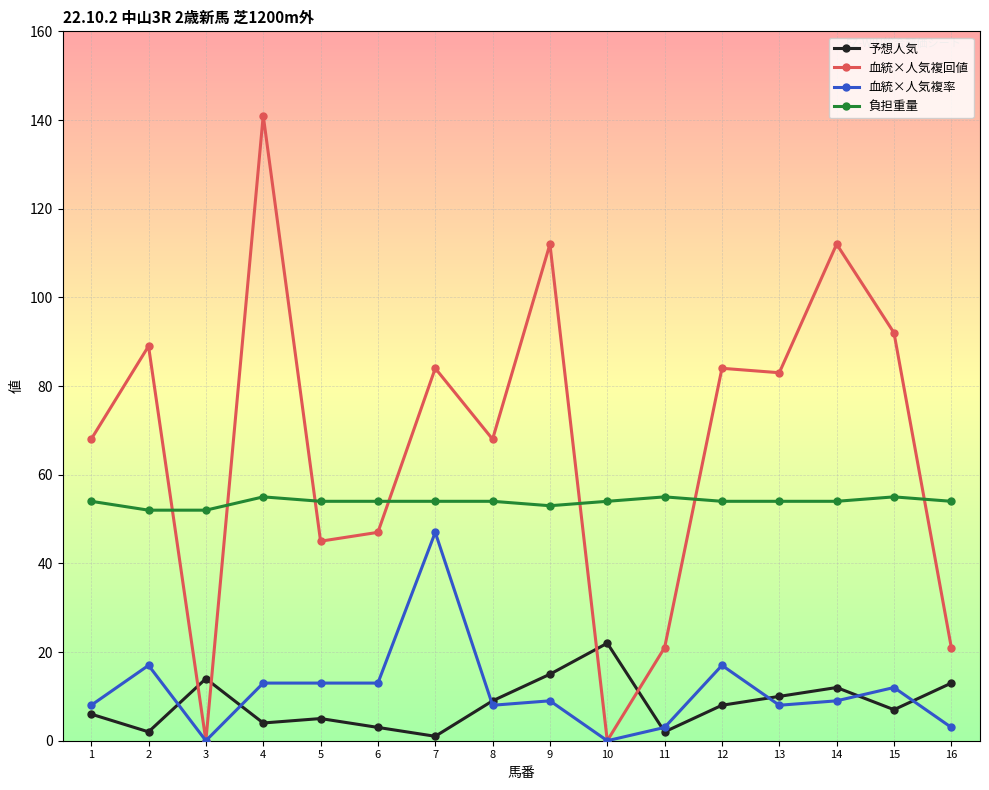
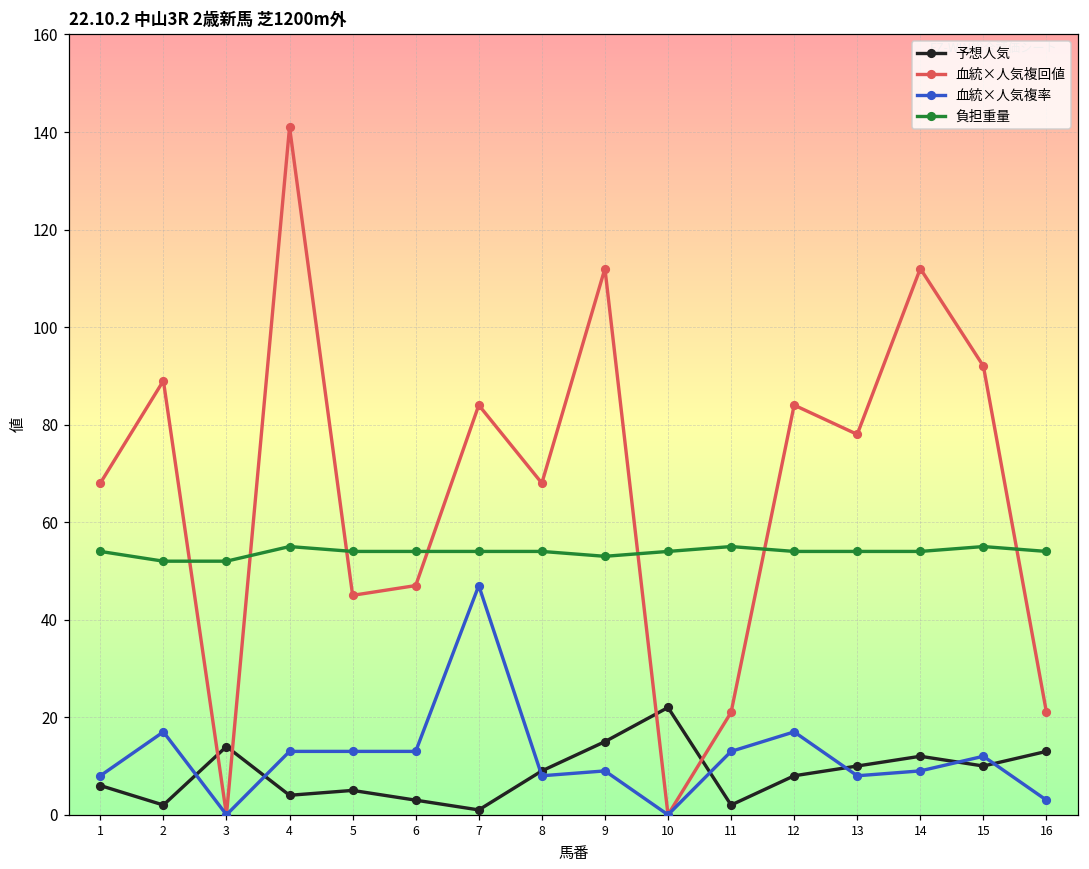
血統×人気複率, 11: 3 -> 13
血統×人気複回値, 13: 83 -> 78
予想人気, 15: 7 -> 10
